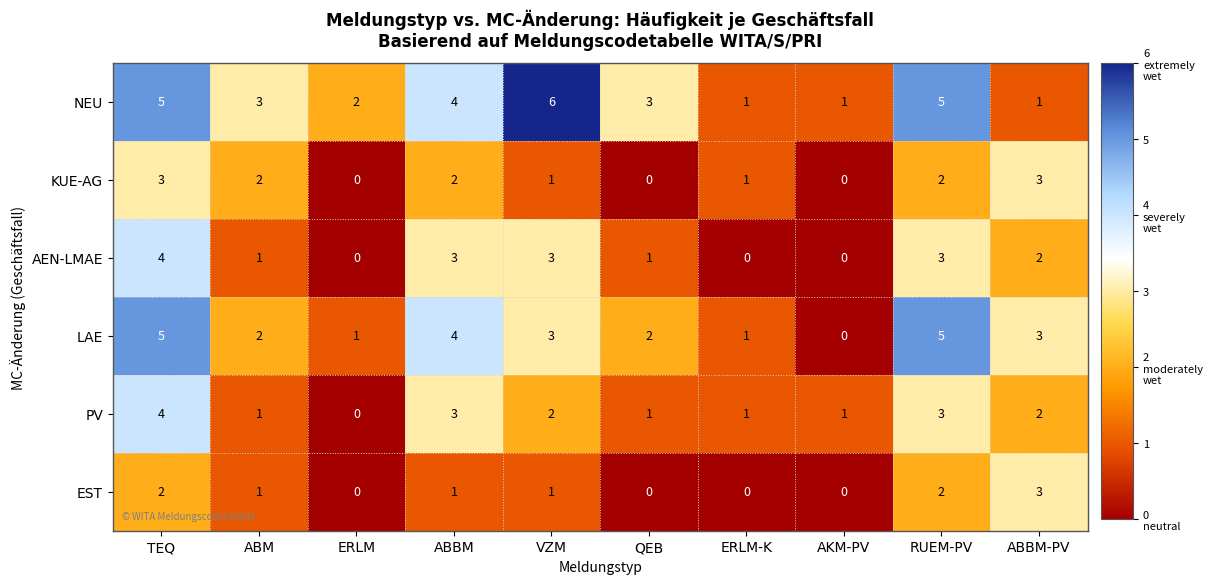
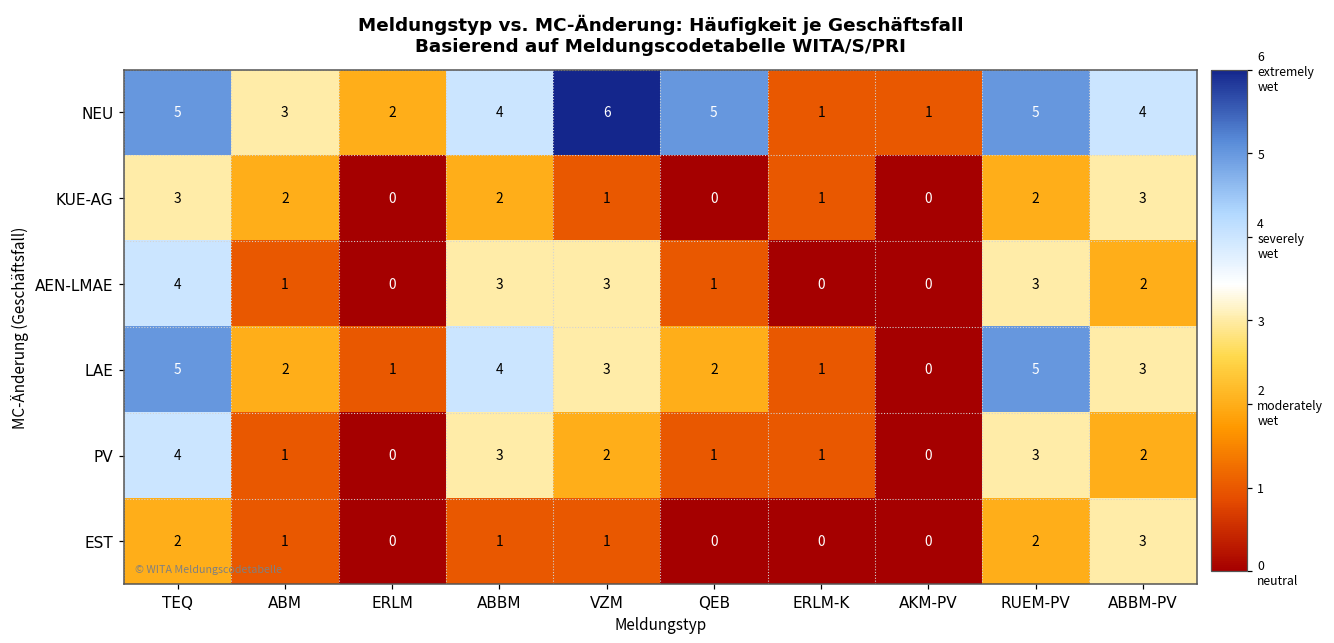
NEU, QEB: 3 -> 5
NEU, ABBM-PV: 1 -> 4
PV, AKM-PV: 1 -> 0
